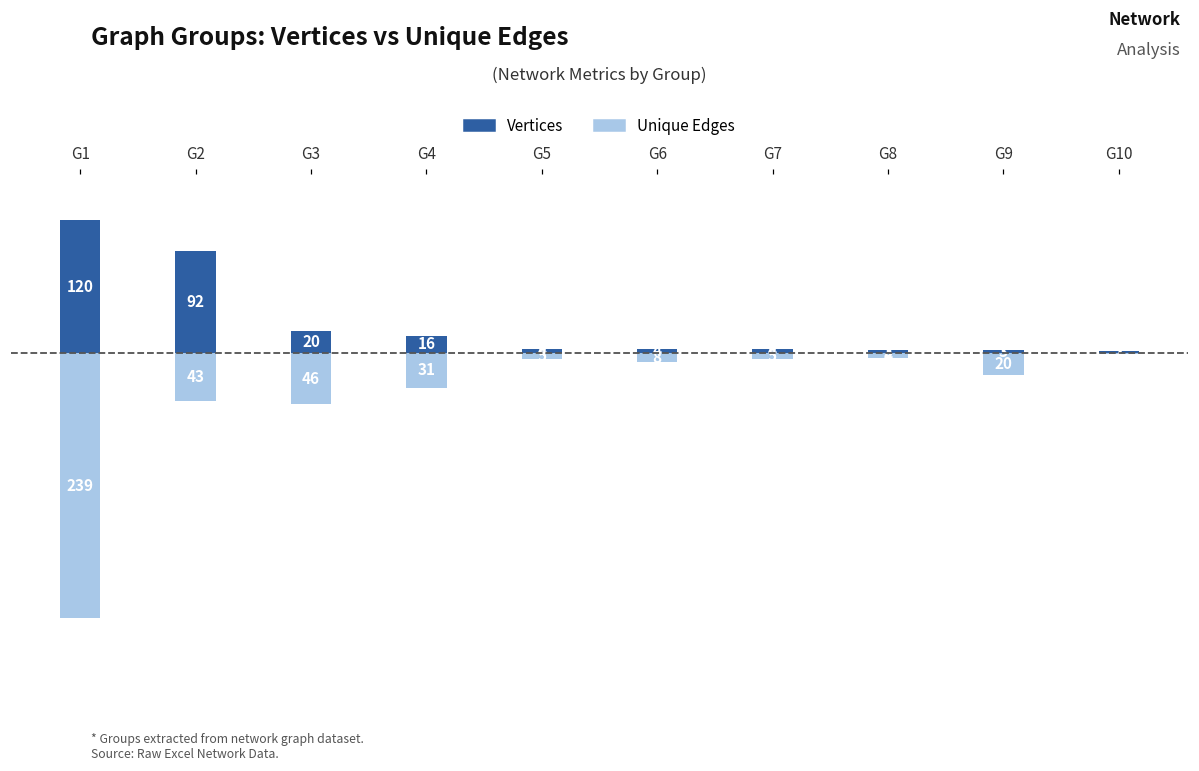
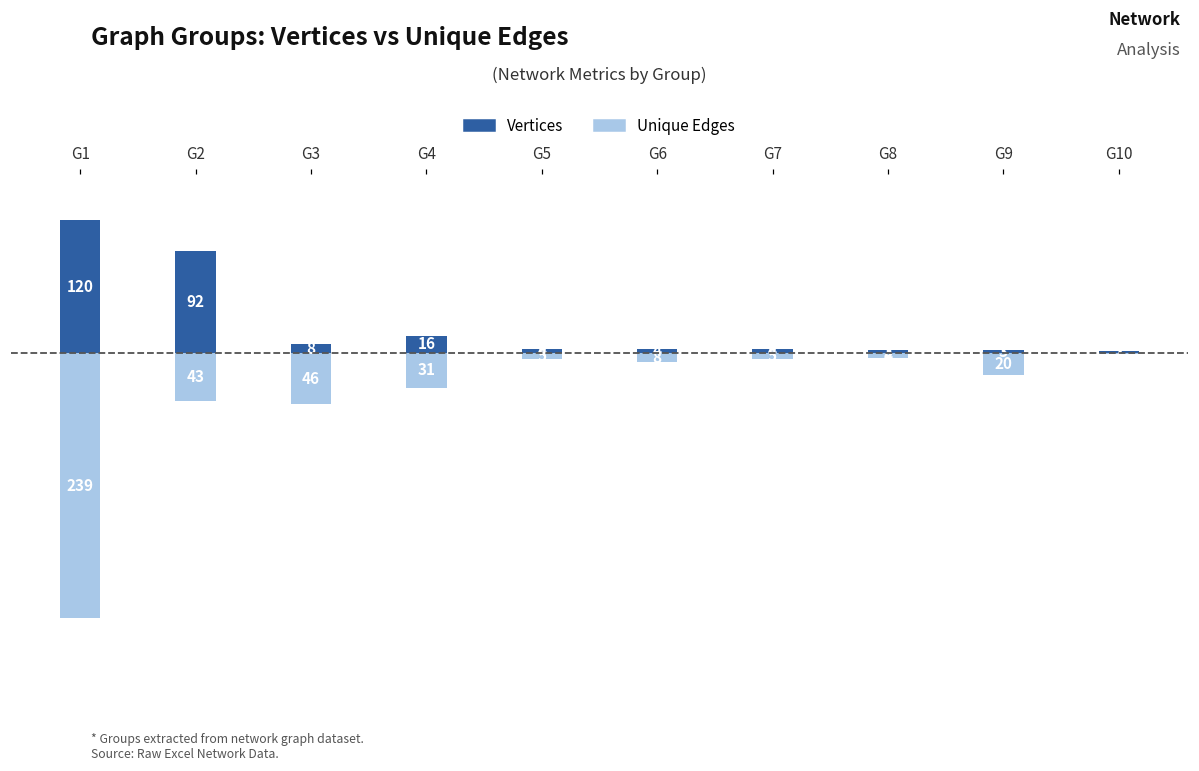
Vertices, G3: 20 -> 8
